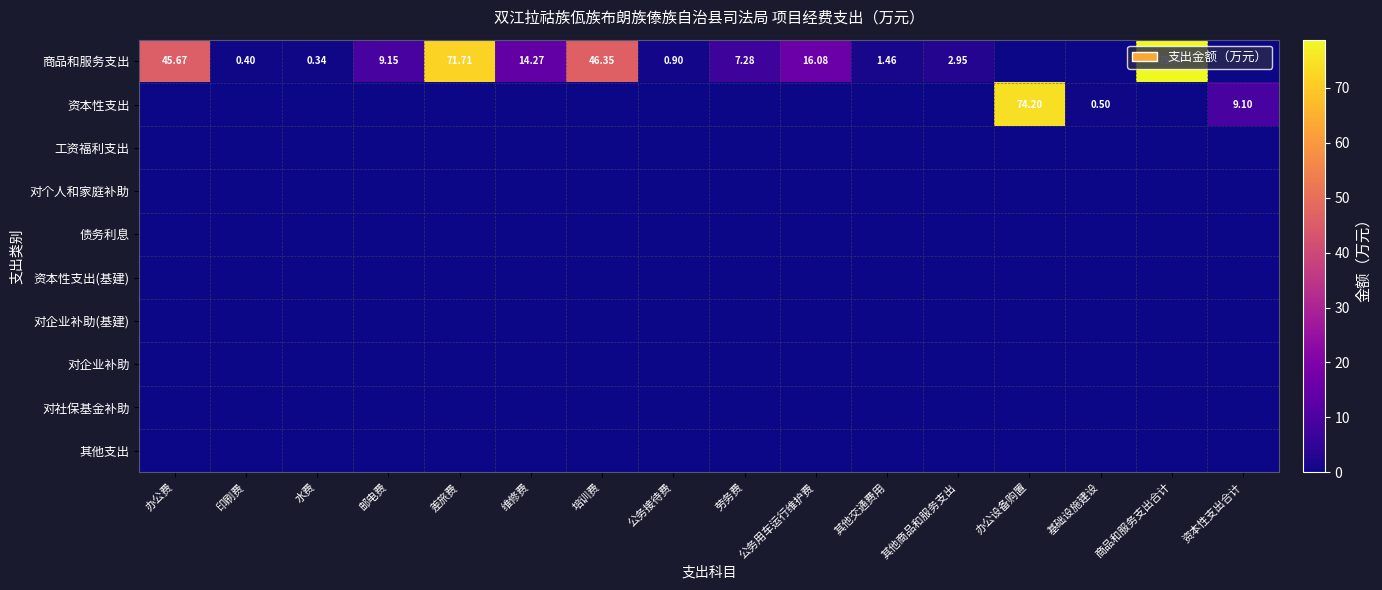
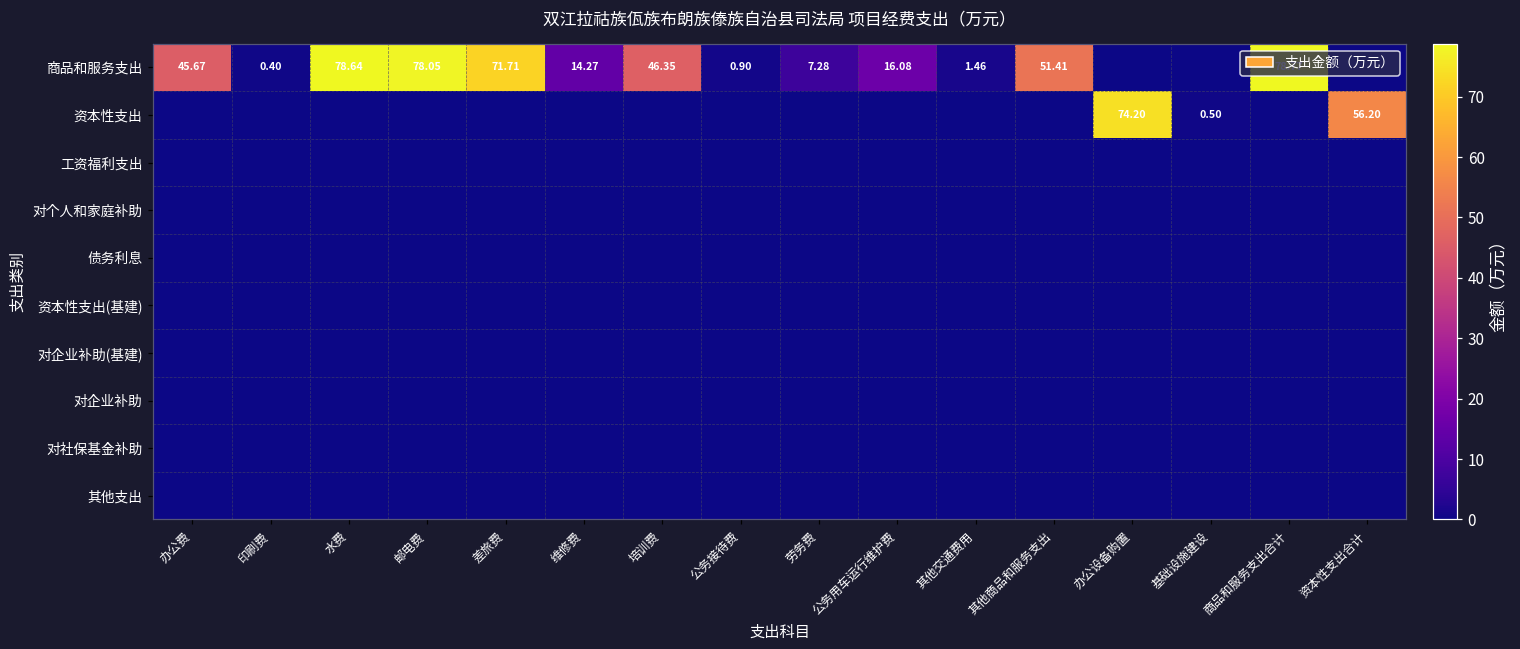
商品和服务支出, 水费: 0.34 -> 78.64
商品和服务支出, 邮电费: 9.15 -> 78.05
商品和服务支出, 其他商品和服务支出: 2.95 -> 51.41
资本性支出, 资本性支出合计: 9.10 -> 56.20
